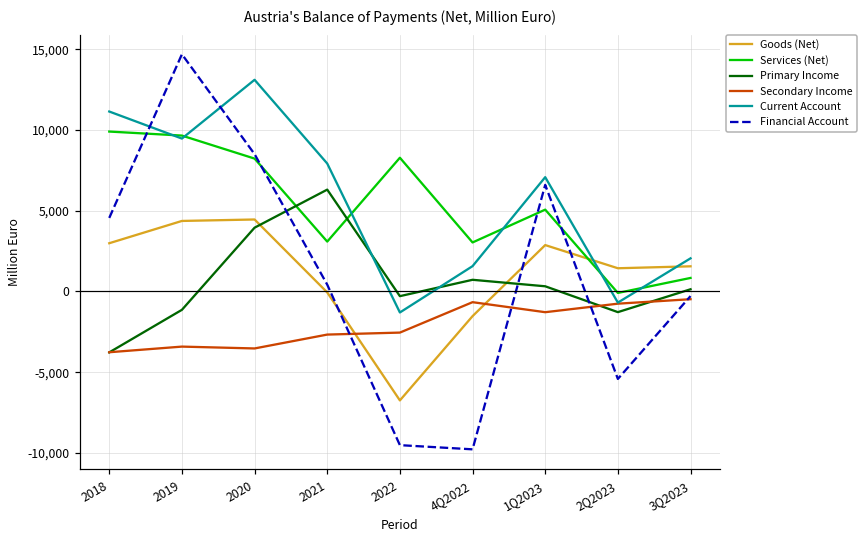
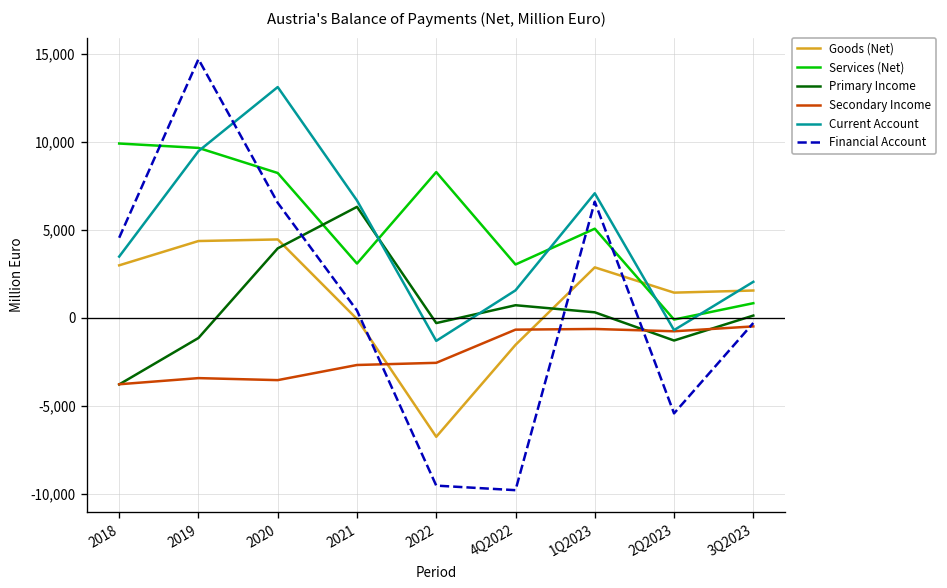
Current Account, 2018: 11,100 -> 3,500
Financial Account, 2020: 8,500 -> 6,500
Current Account, 2021: 7,900 -> 6,700
Secondary Income, 1Q2023: -1,300 -> -600
